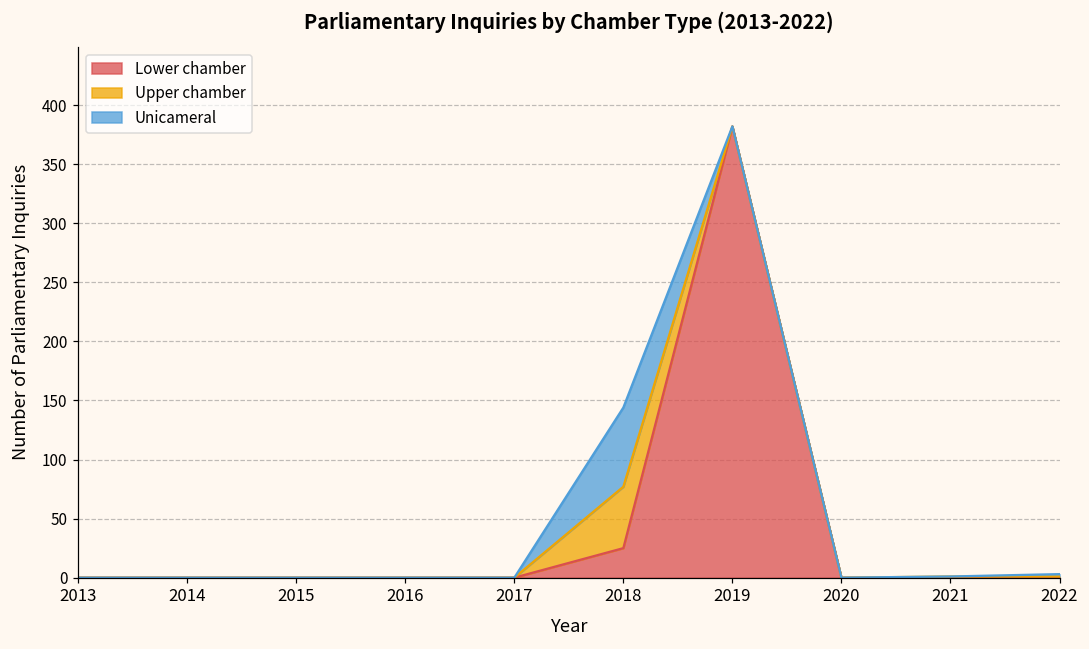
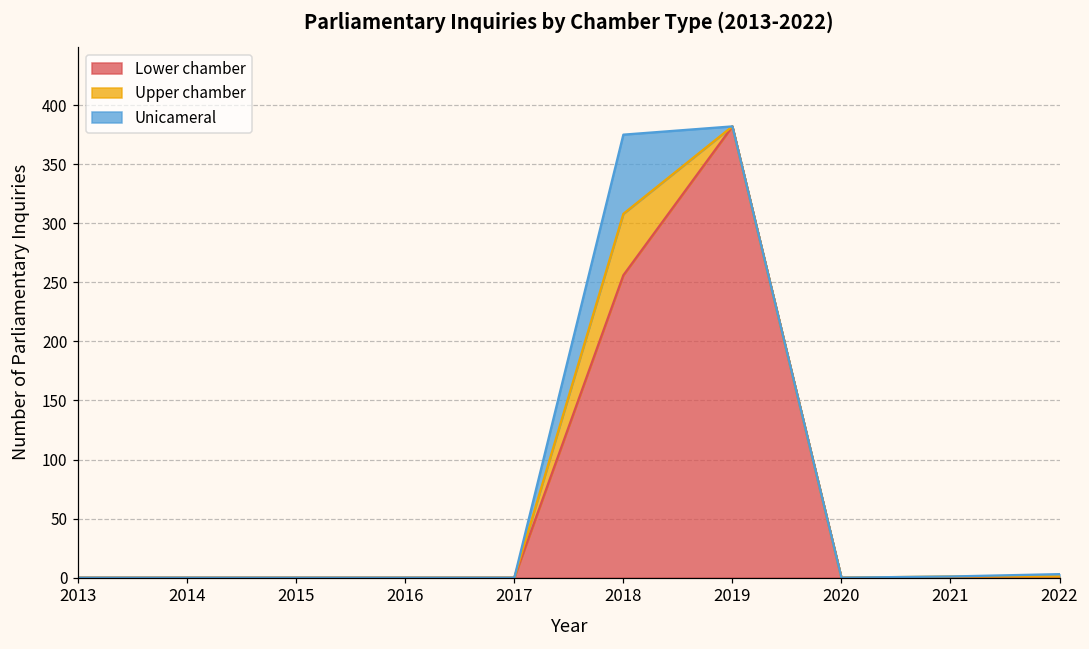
Lower chamber, 2018: 25 -> 256
